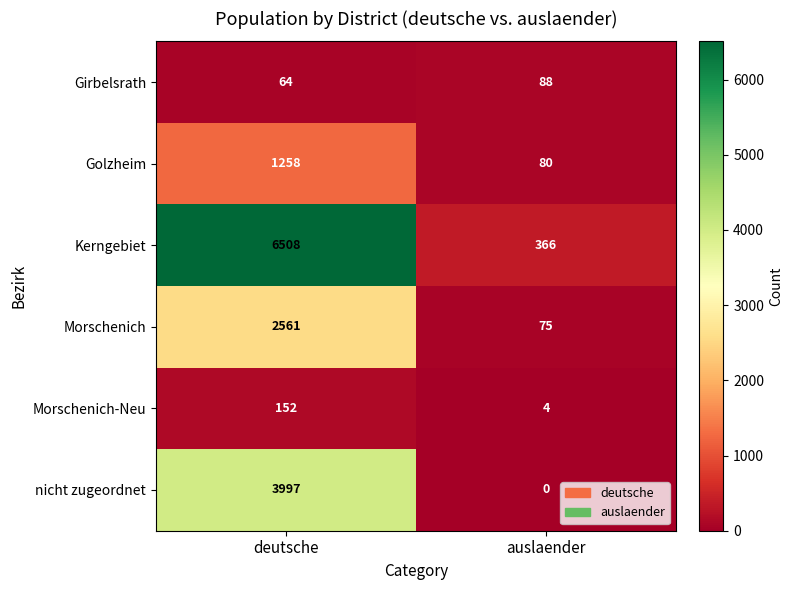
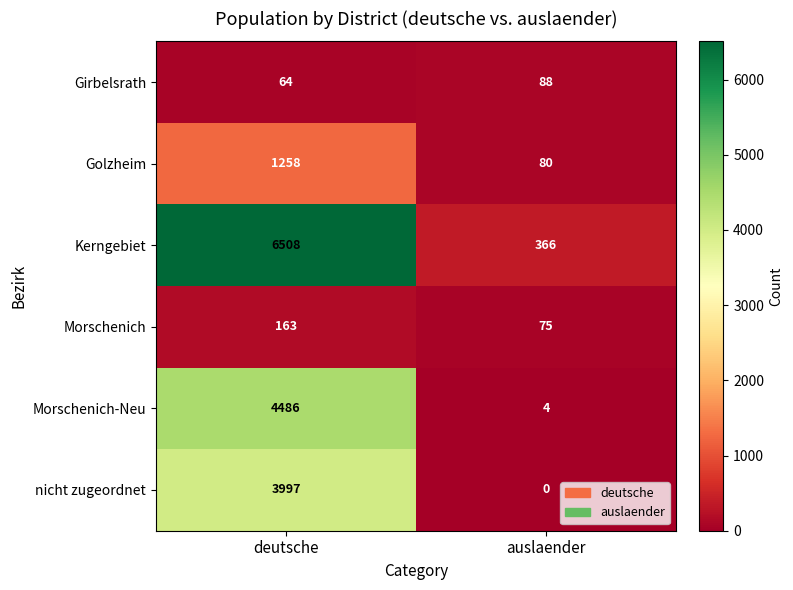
Morschenich, deutsche: 2561 -> 163
Morschenich-Neu, deutsche: 152 -> 4486
